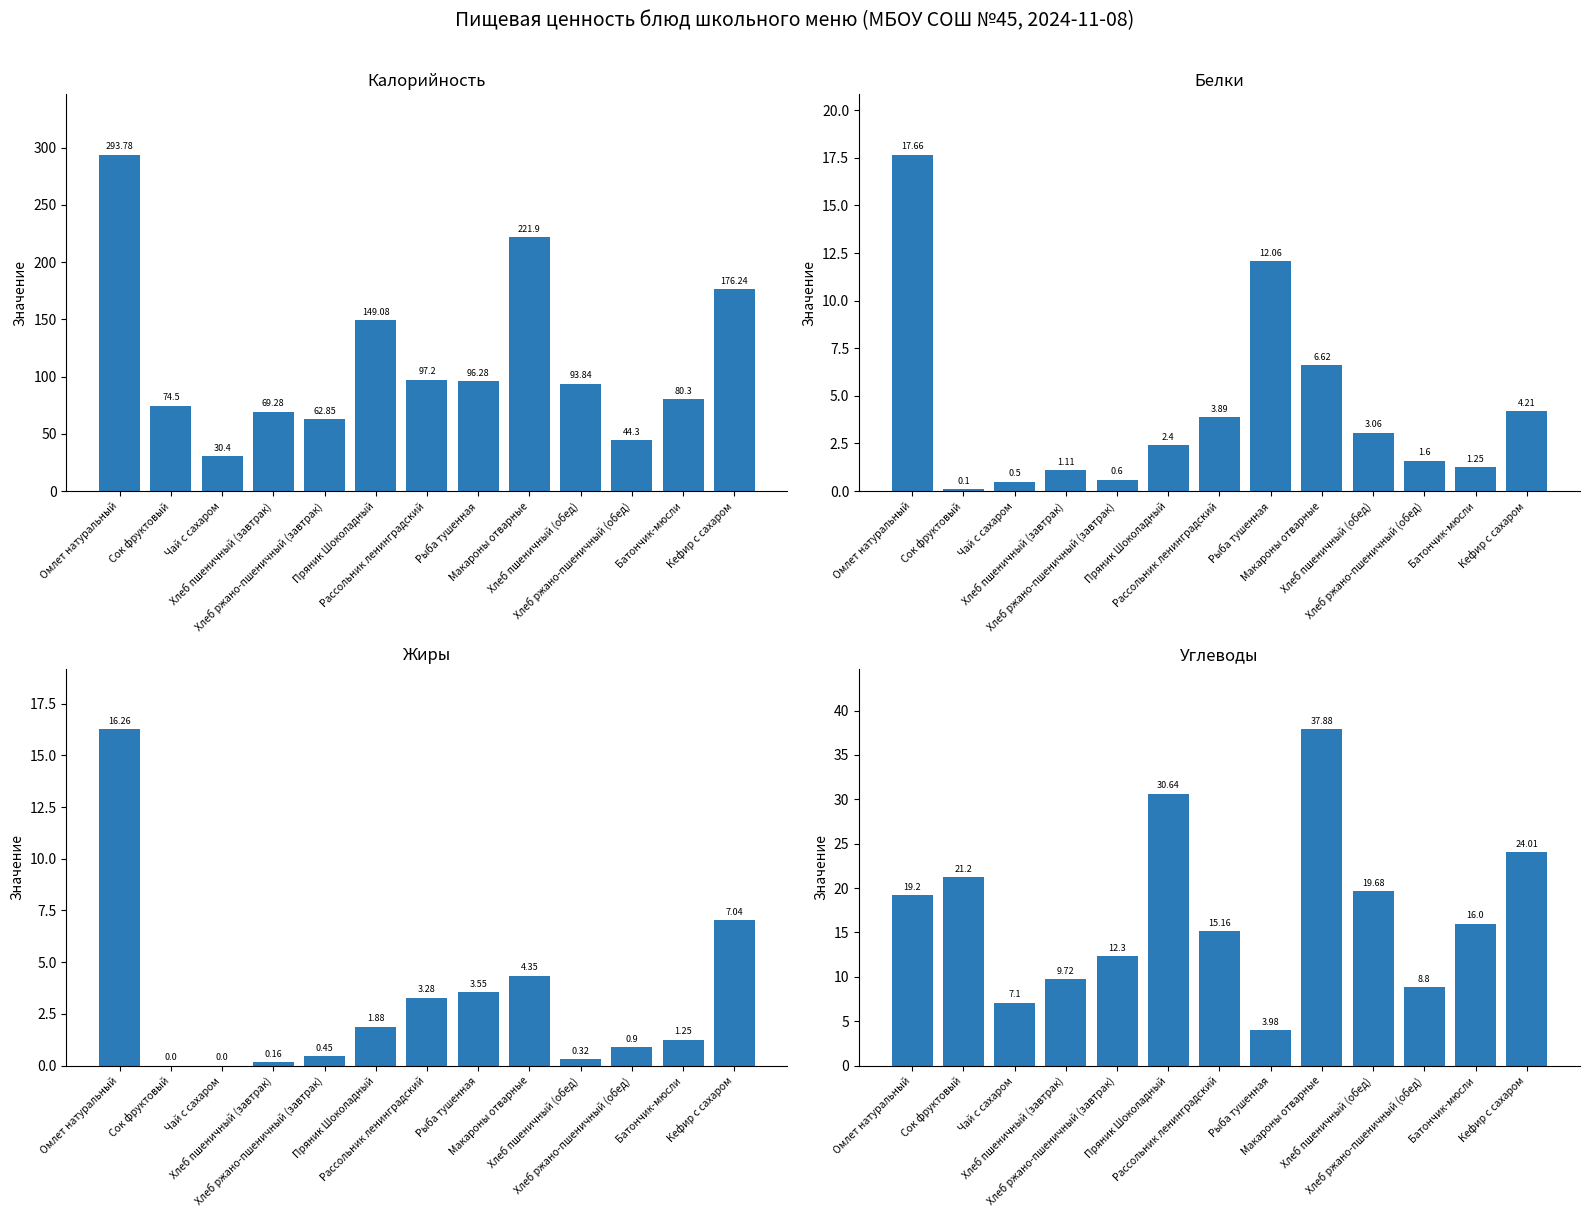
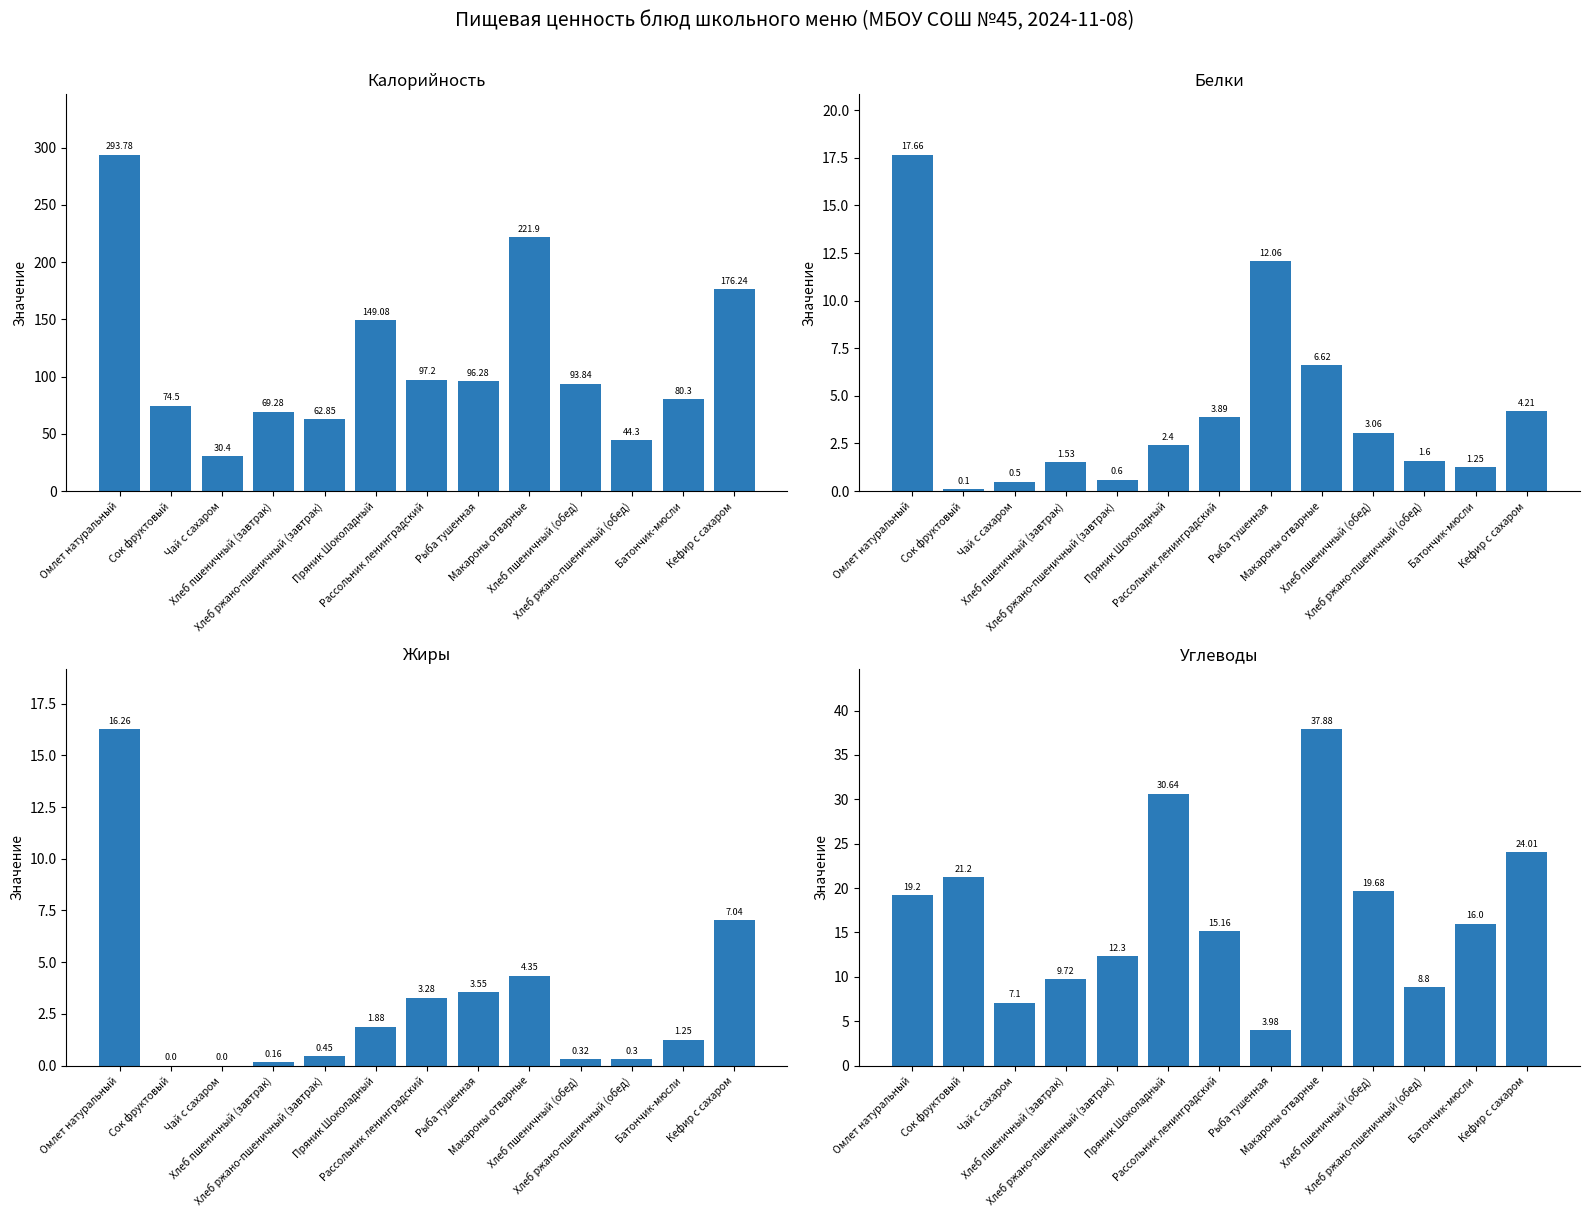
Белки, Хлеб пшеничный (завтрак): 1.11 -> 1.53
Жиры, Хлеб ржано-пшеничный (обед): 0.9 -> 0.3
